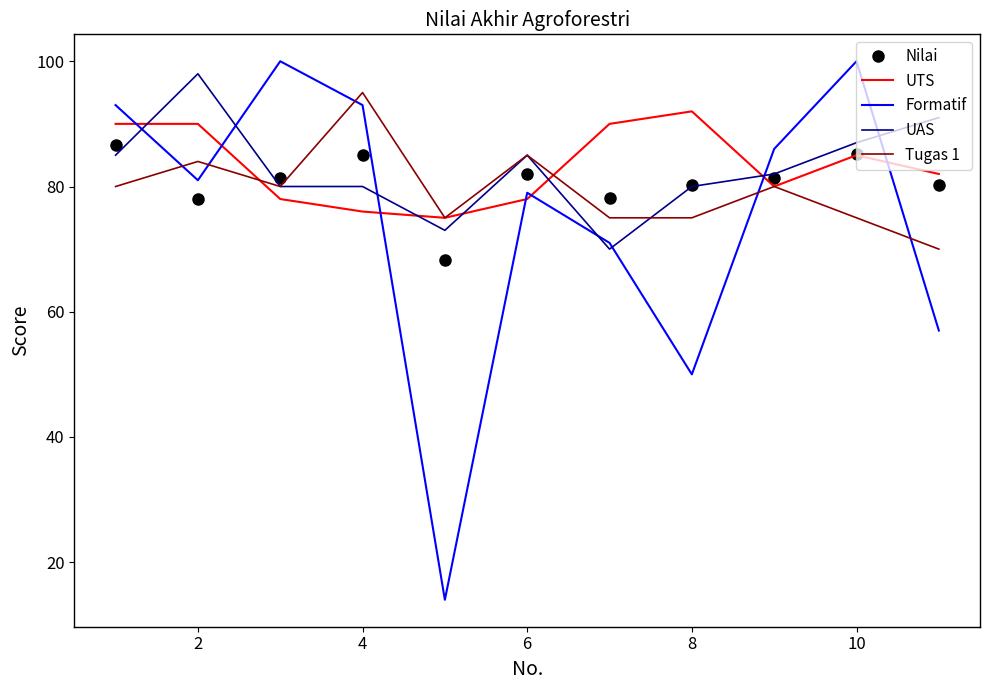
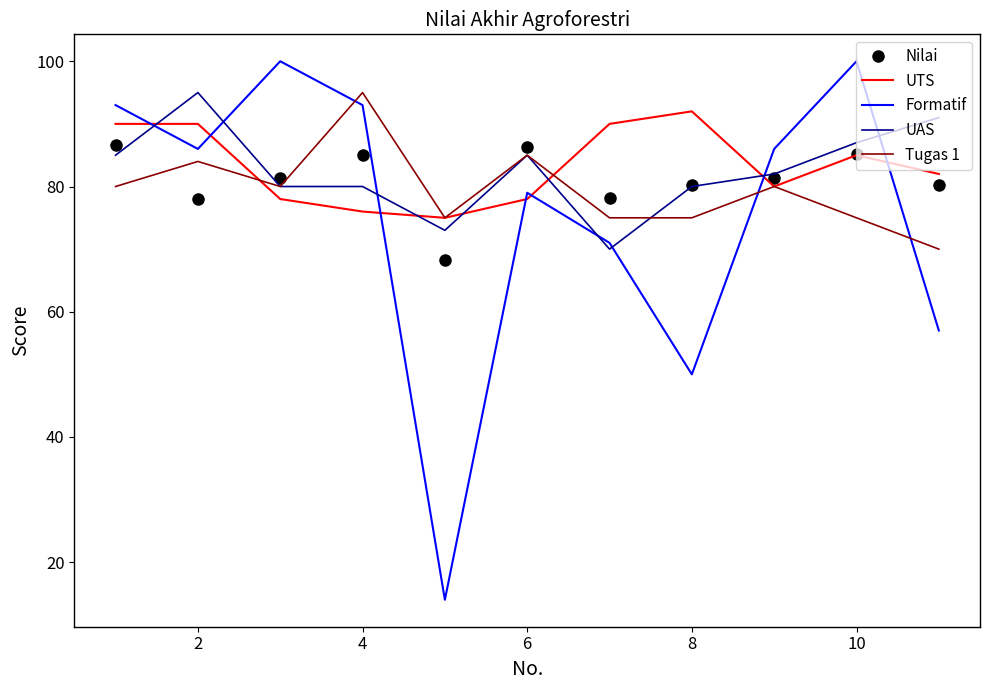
Formatif, 2: 81 -> 86
UAS, 2: 98 -> 95
Nilai, 6: 82 -> 86
